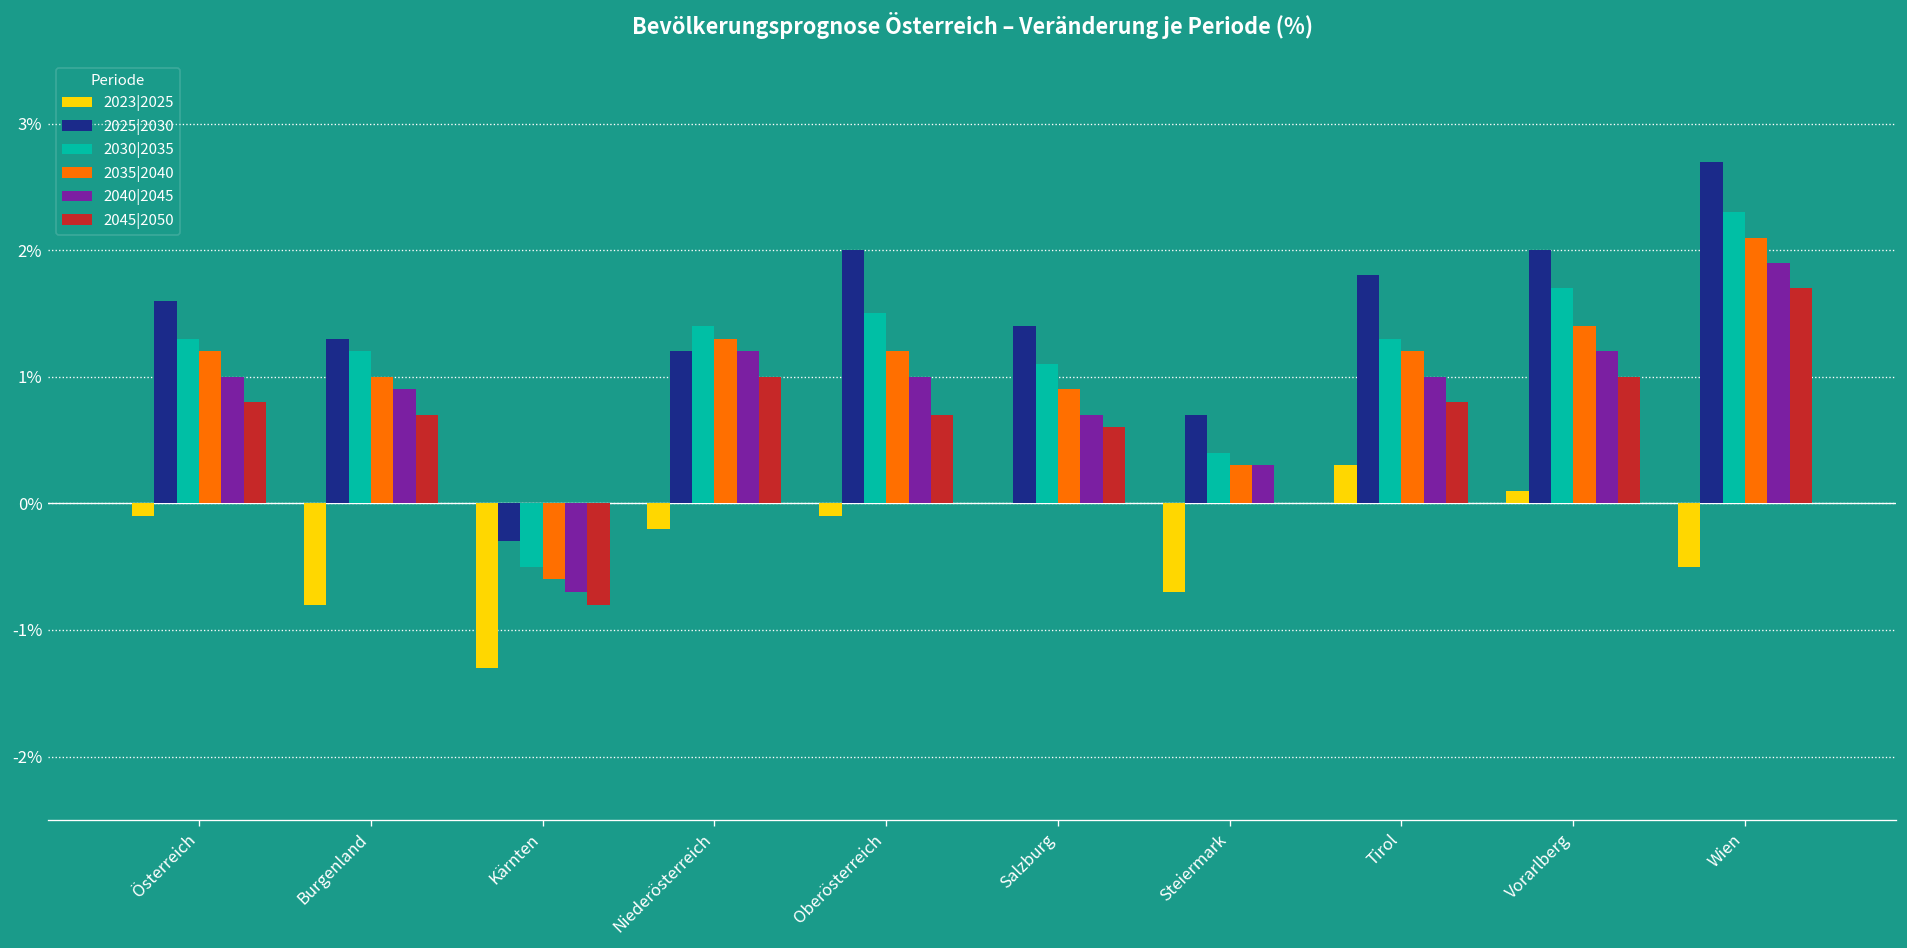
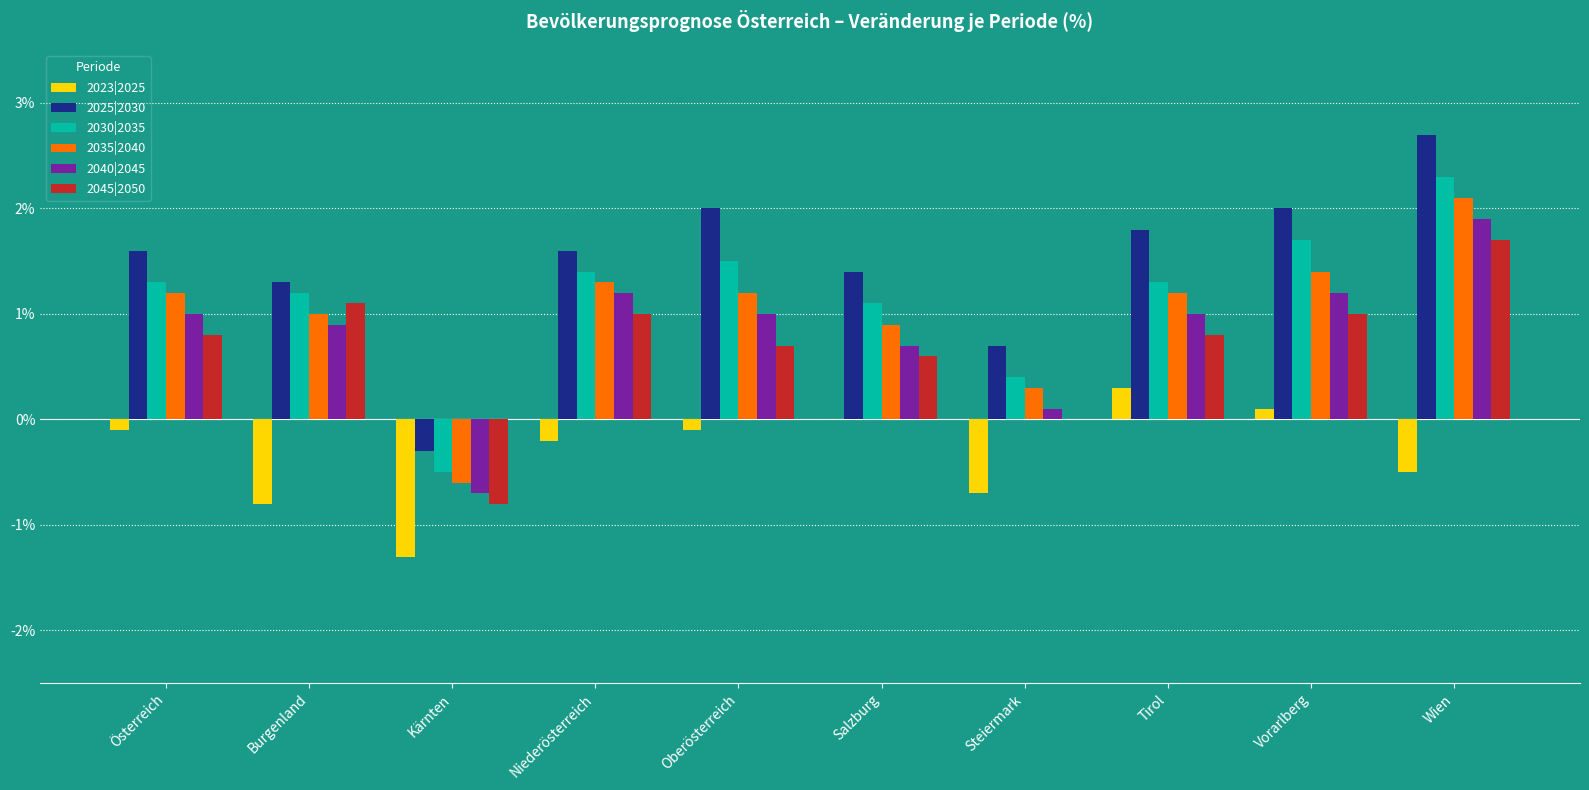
2045|2050, Burgenland: 0.7% -> 1.1%
2025|2030, Niederösterreich: 1.2% -> 1.6%
2040|2045, Steiermark: 0.3% -> 0.1%
